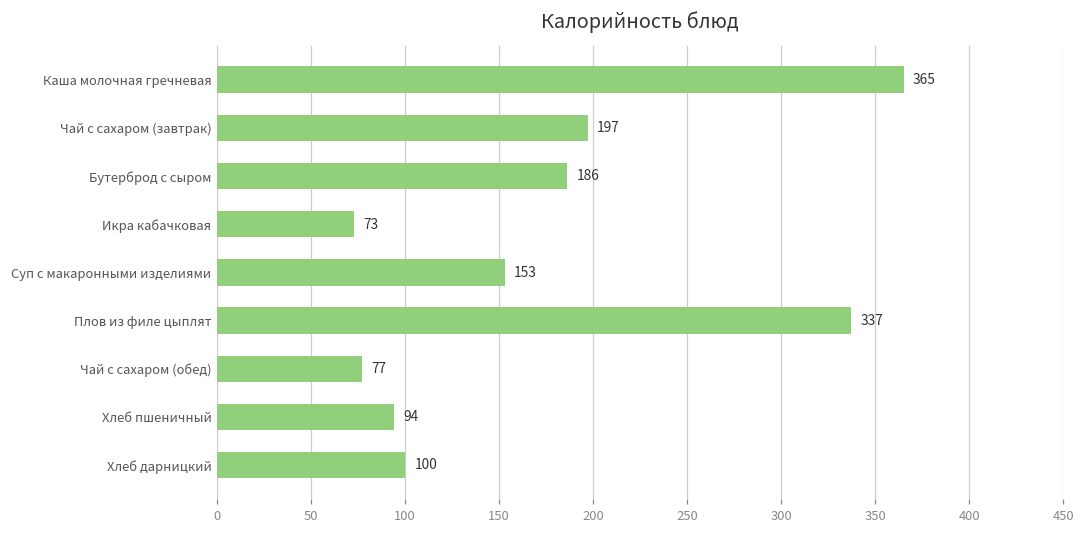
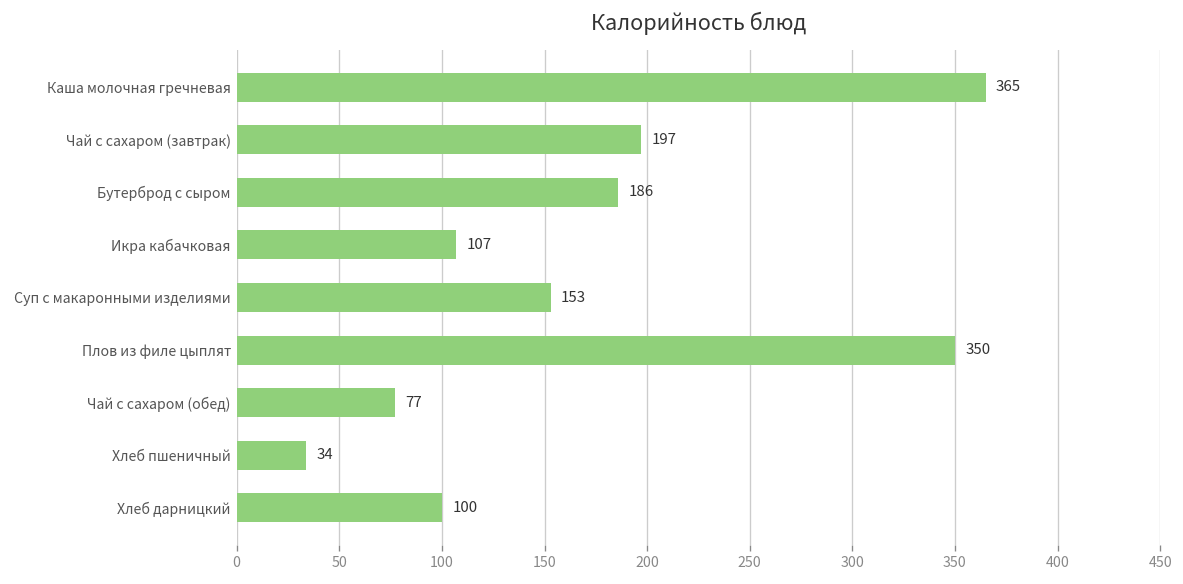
Икра кабачковая: 73 -> 107
Плов из филе цыплят: 337 -> 350
Хлеб пшеничный: 94 -> 34
